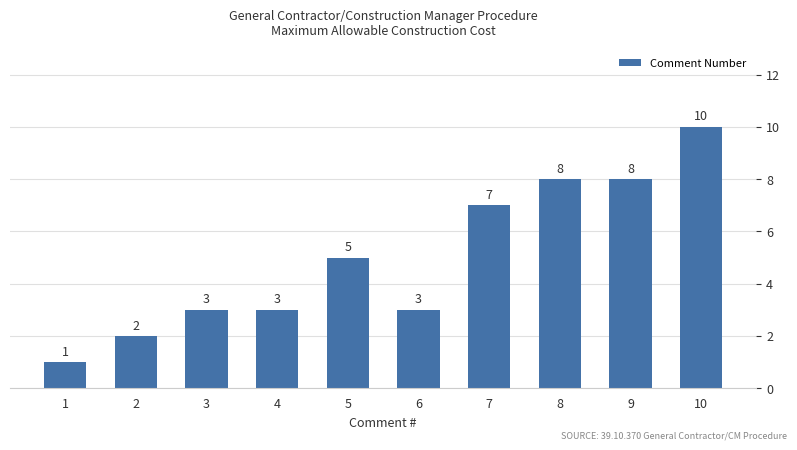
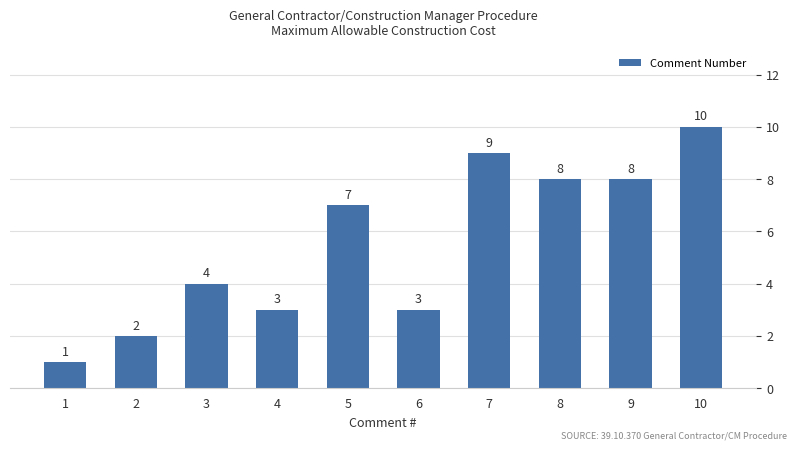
3: 3 -> 4
5: 5 -> 7
7: 7 -> 9
